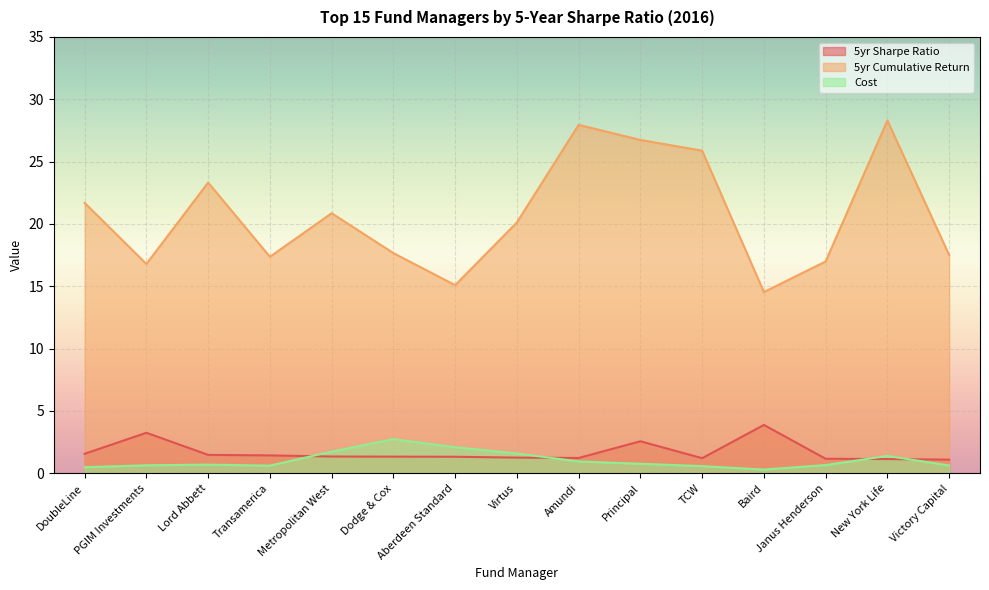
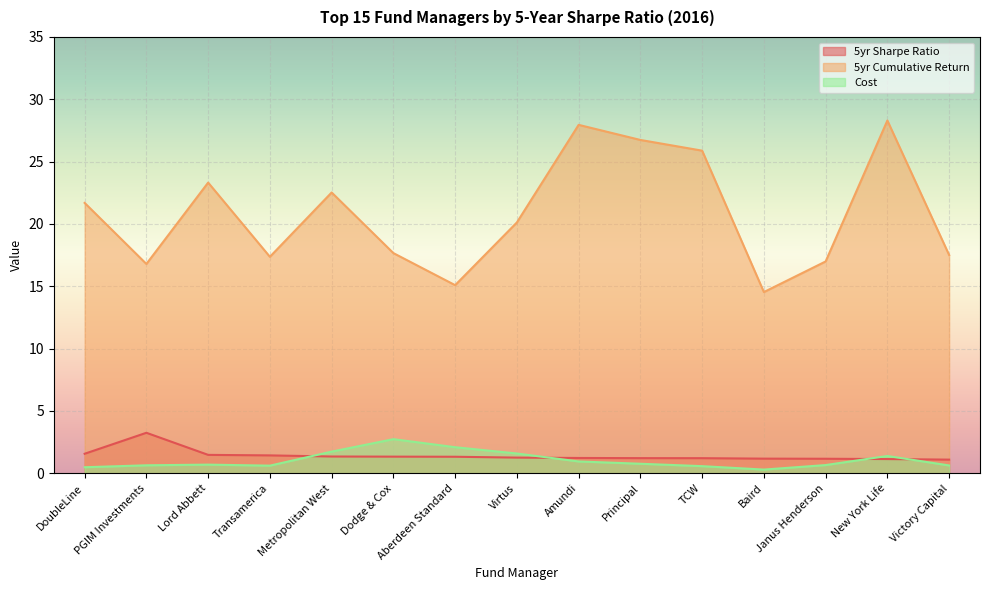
5yr Cumulative Return, Metropolitan West: 20.9 -> 22.5
5yr Sharpe Ratio, Principal: 2.6 -> 1.2
5yr Sharpe Ratio, Baird: 3.9 -> 1.2
